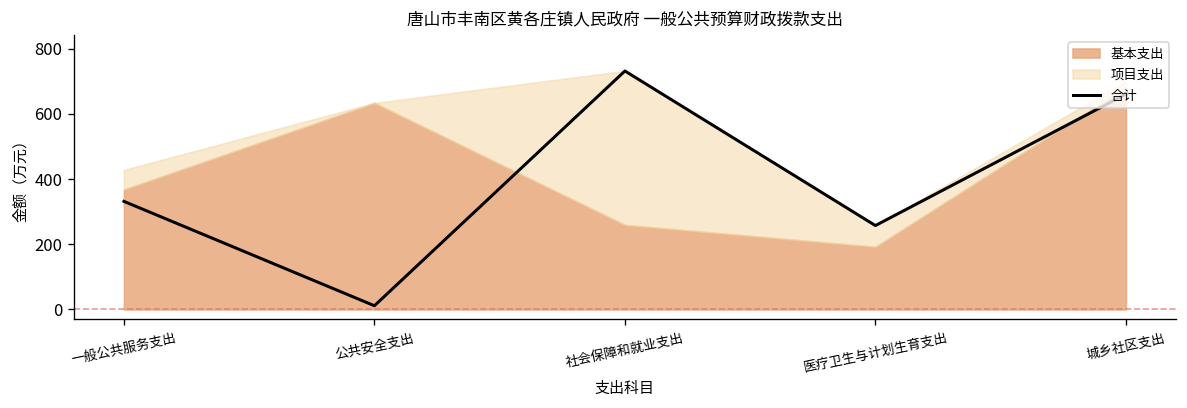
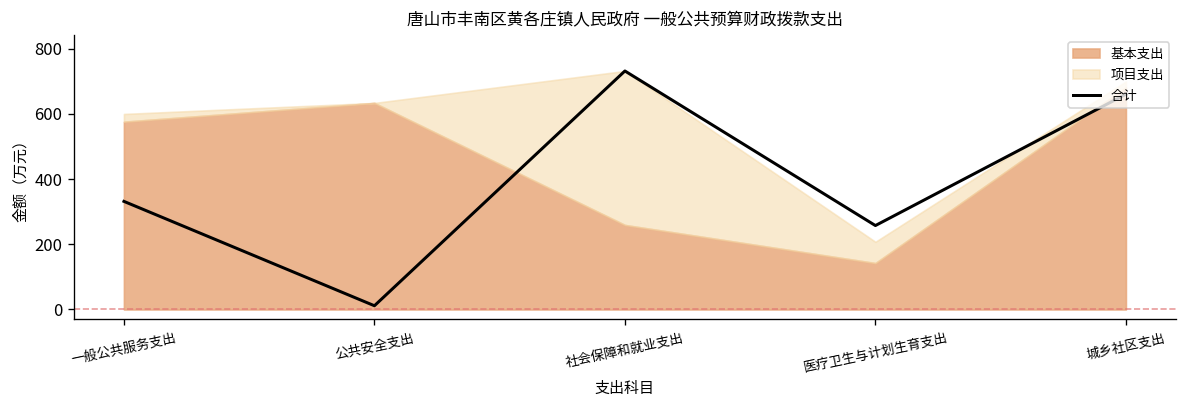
基本支出, 一般公共服务支出: 370 -> 580
项目支出, 一般公共服务支出: 60 -> 20
基本支出, 医疗卫生与计划生育支出: 190 -> 140
